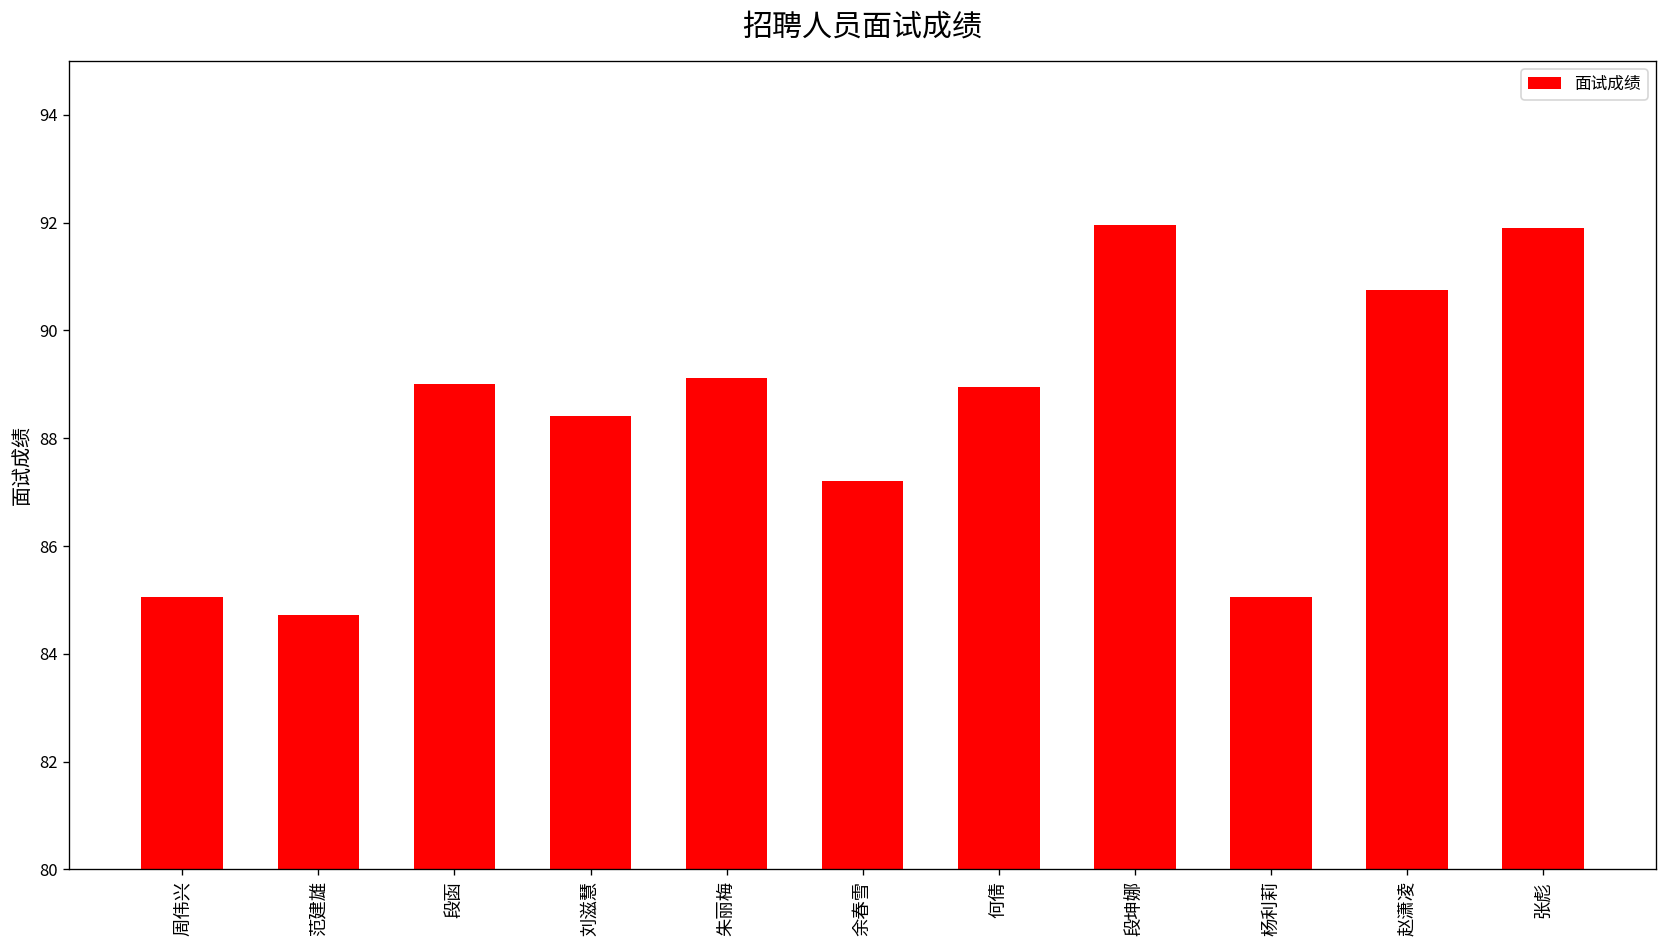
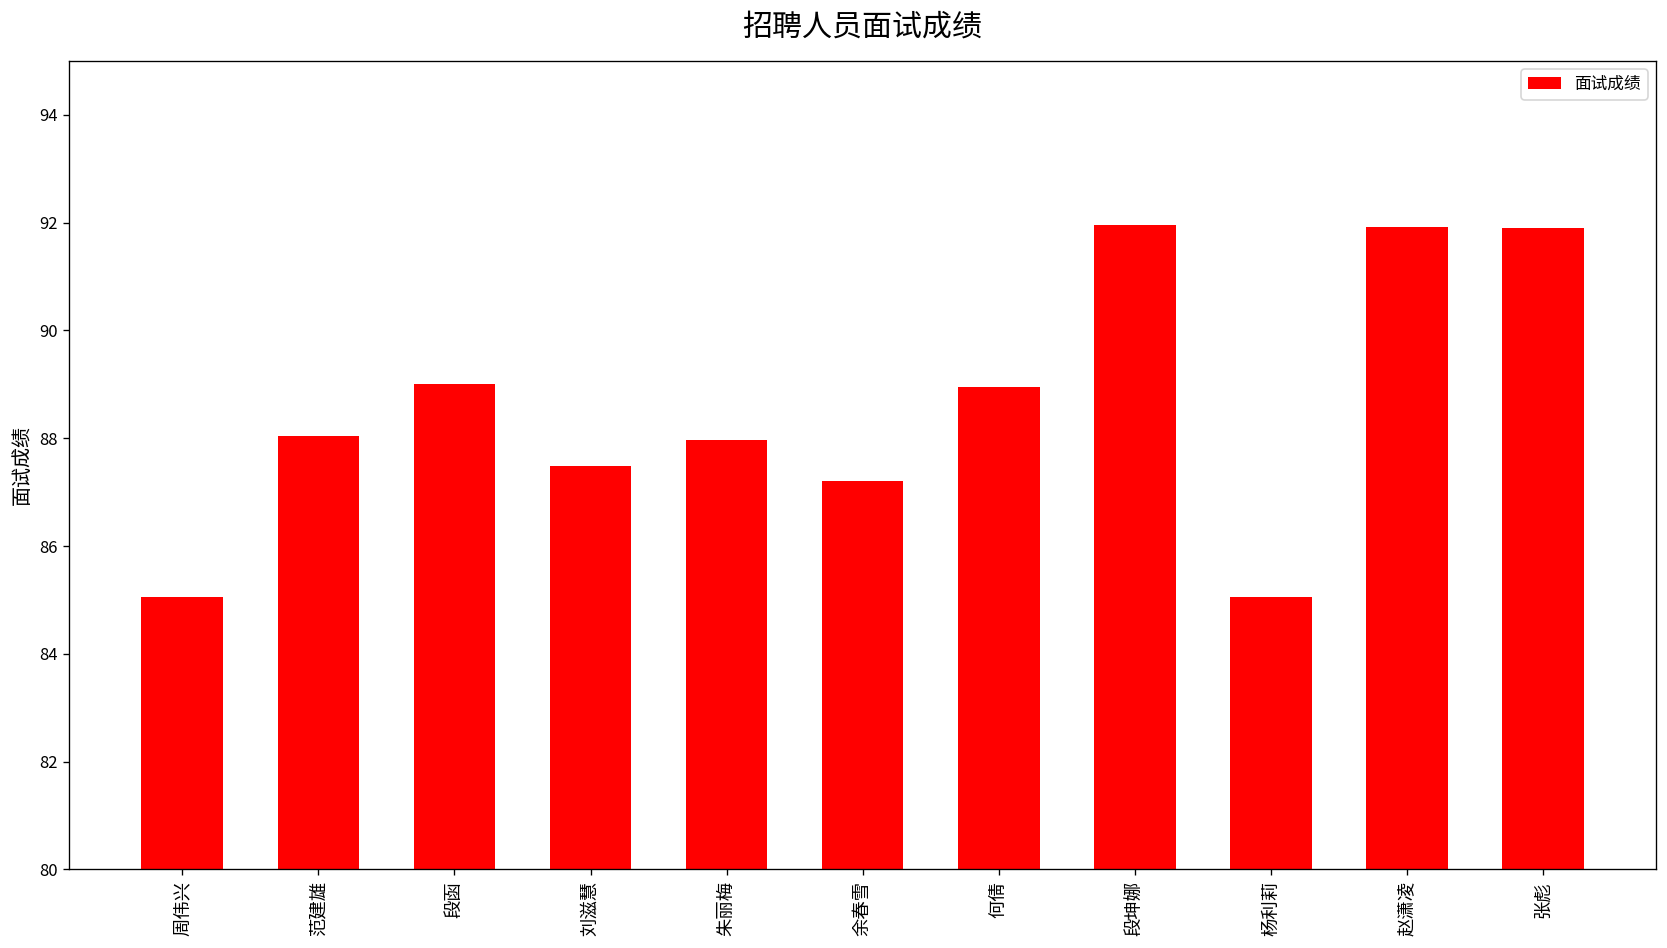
范建雄: 84.7 -> 88.0
刘滋慧: 88.4 -> 87.5
朱丽梅: 89.1 -> 88.0
赵潇凌: 90.8 -> 91.9
